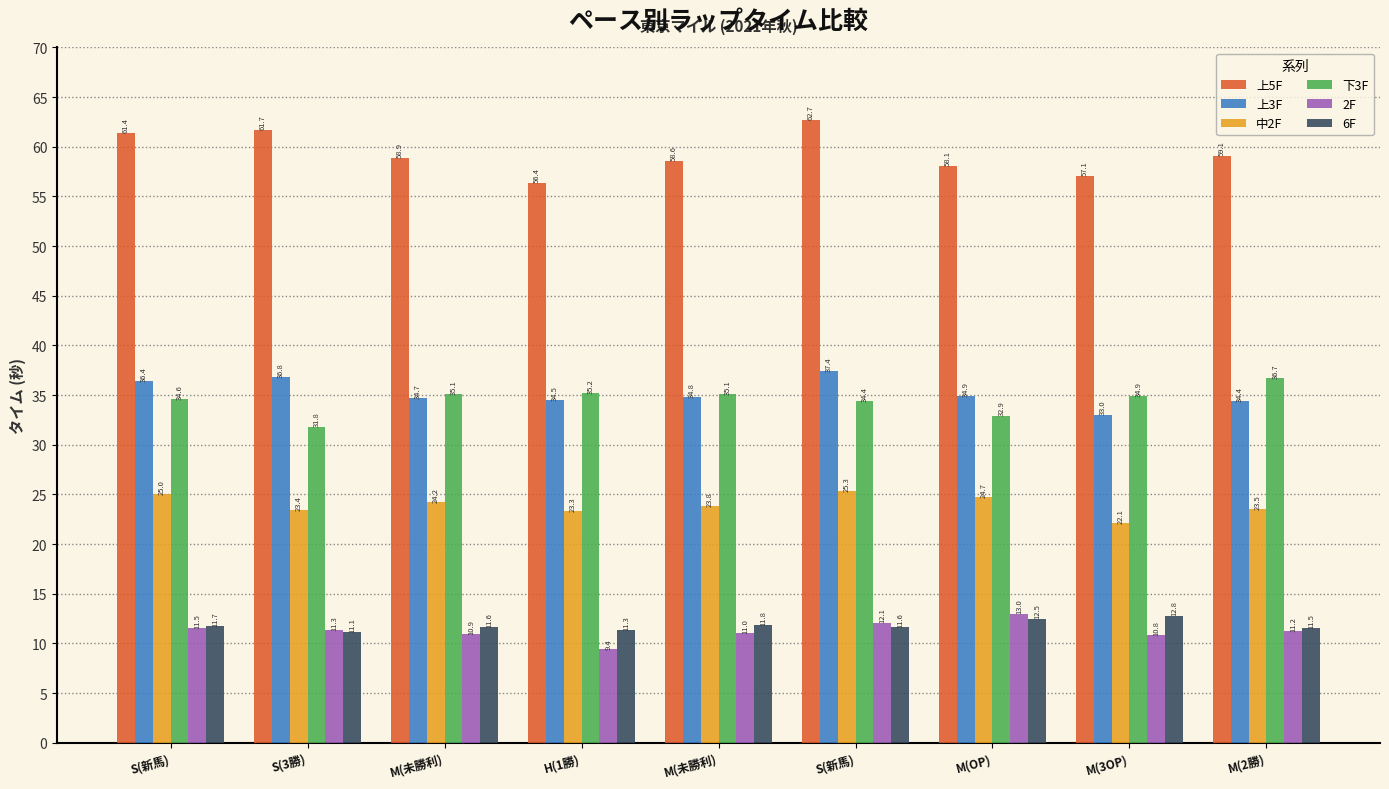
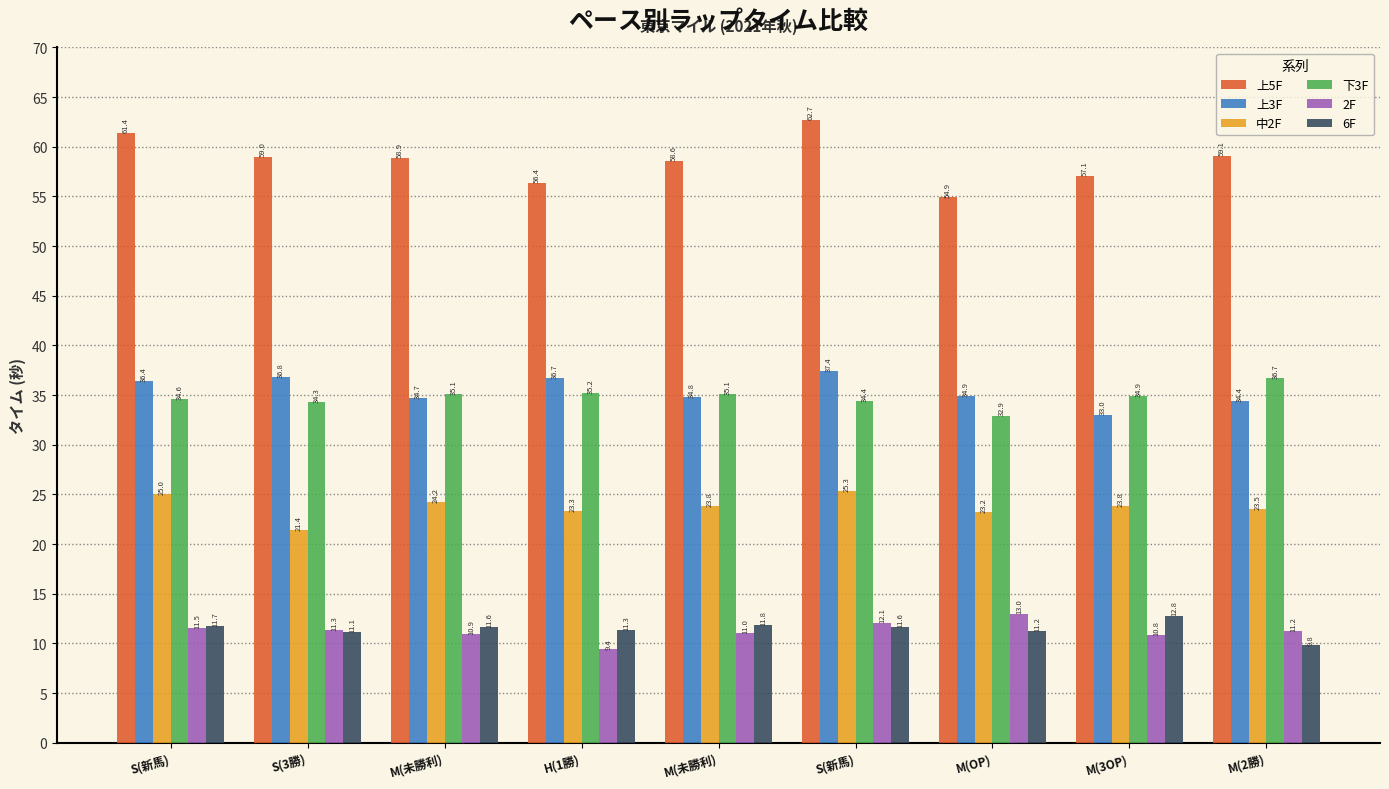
上5F, S(3勝): 61.7 -> 59.0
中2F, S(3勝): 23.4 -> 21.4
下3F, S(3勝): 31.8 -> 34.3
上3F, H(1勝): 34.5 -> 36.7
上5F, M(OP): 58.1 -> 54.9
中2F, M(OP): 24.7 -> 23.2
6F, M(OP): 12.5 -> 11.2
中2F, M(3OP): 22.1 -> 23.8
6F, M(2勝): 11.5 -> 9.8
